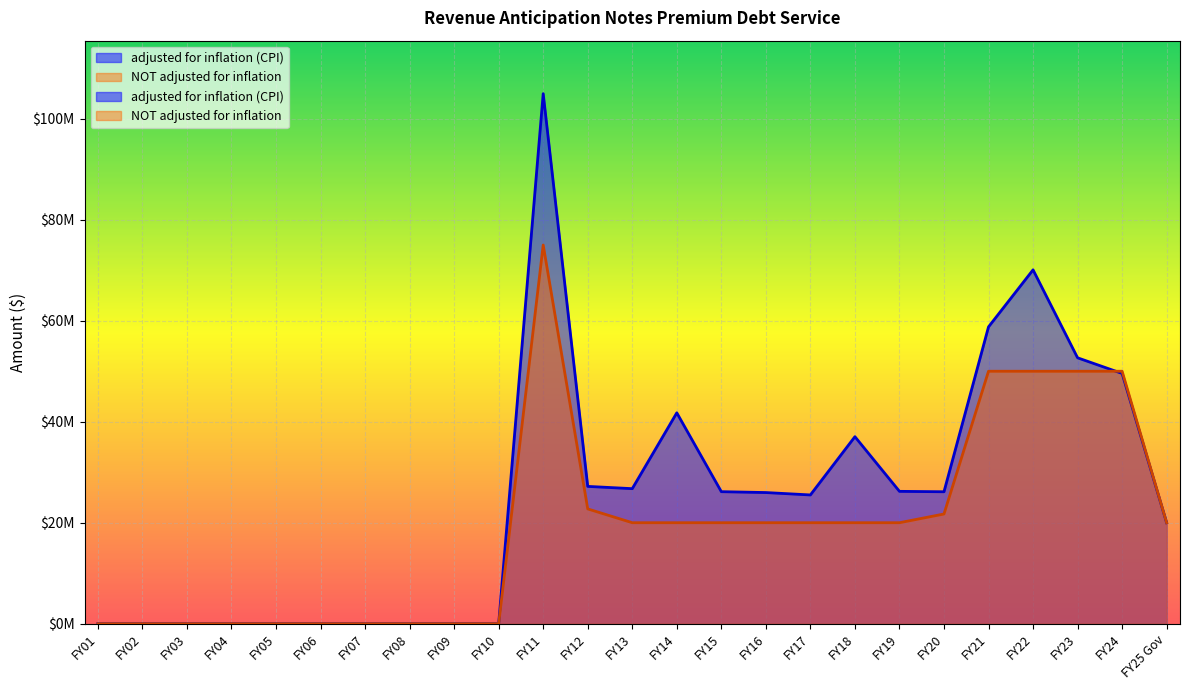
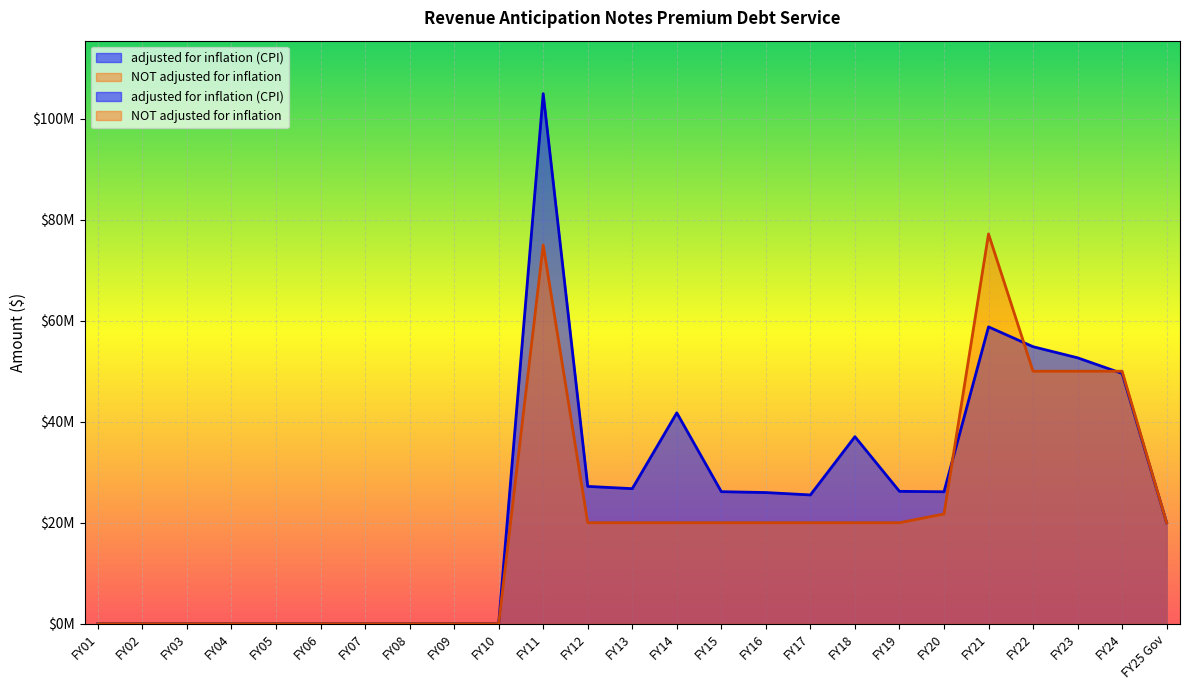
NOT adjusted for inflation, FY12: $23000000 -> $20000000
NOT adjusted for inflation, FY21: $50000000 -> $77000000
adjusted for inflation (CPI), FY22: $70000000 -> $55000000
